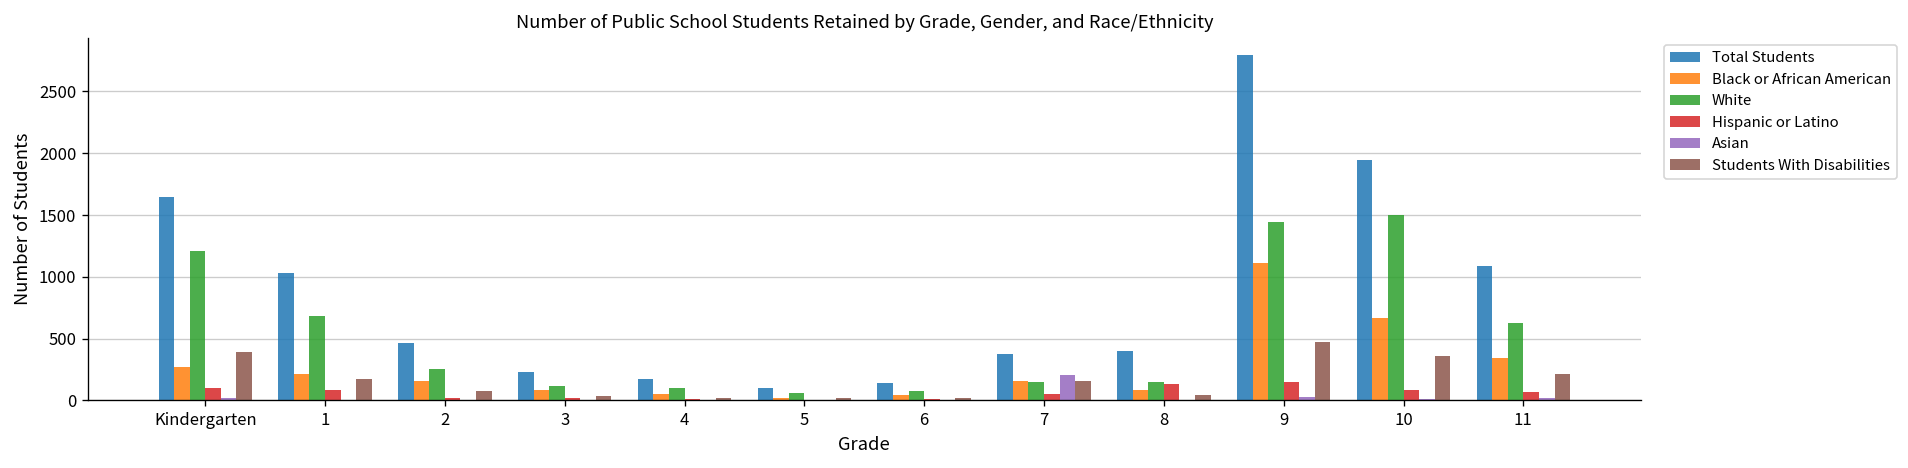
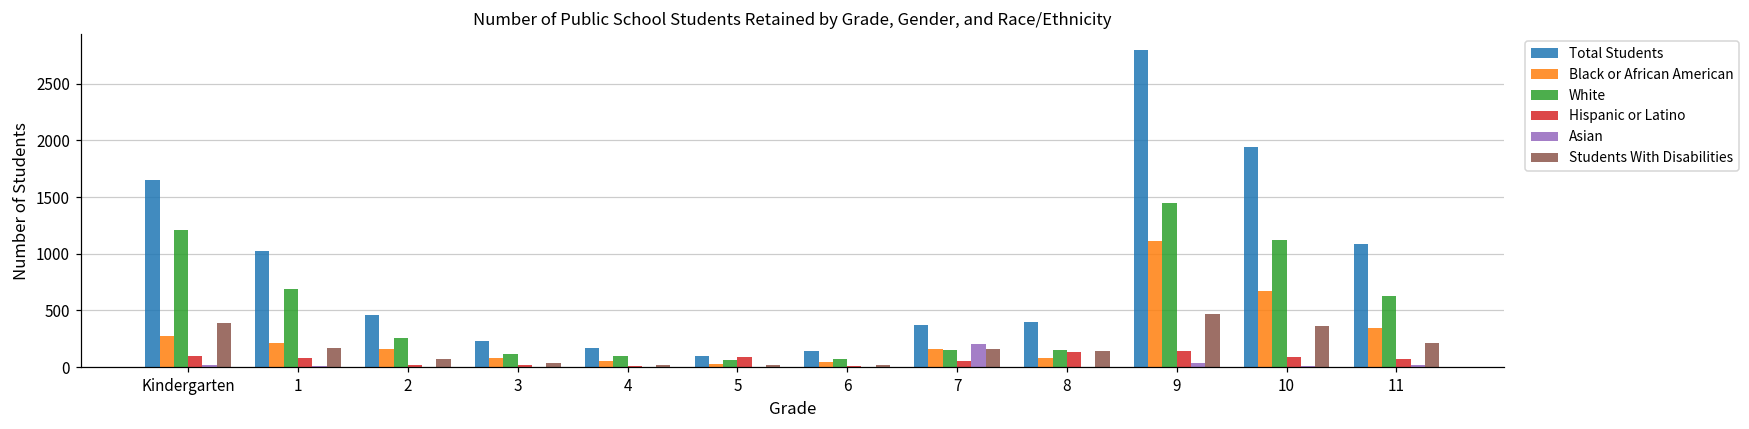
Hispanic or Latino, 5: 10 -> 90
Students With Disabilities, 8: 40 -> 140
White, 10: 1500 -> 1120
